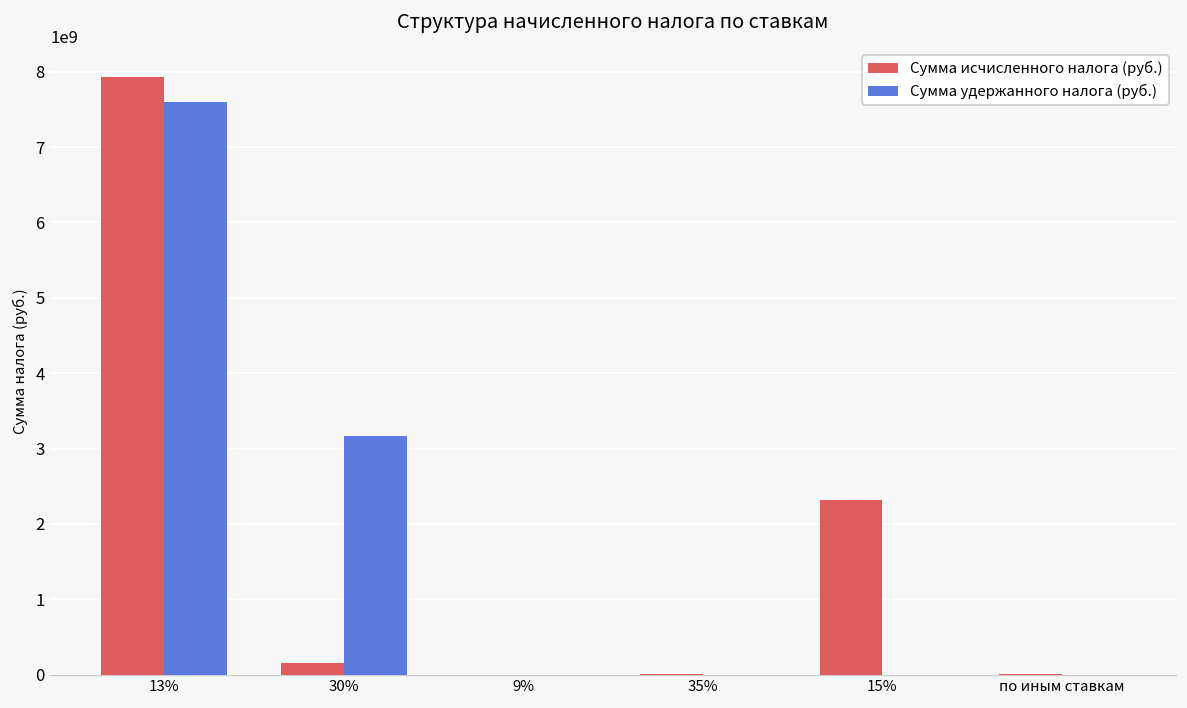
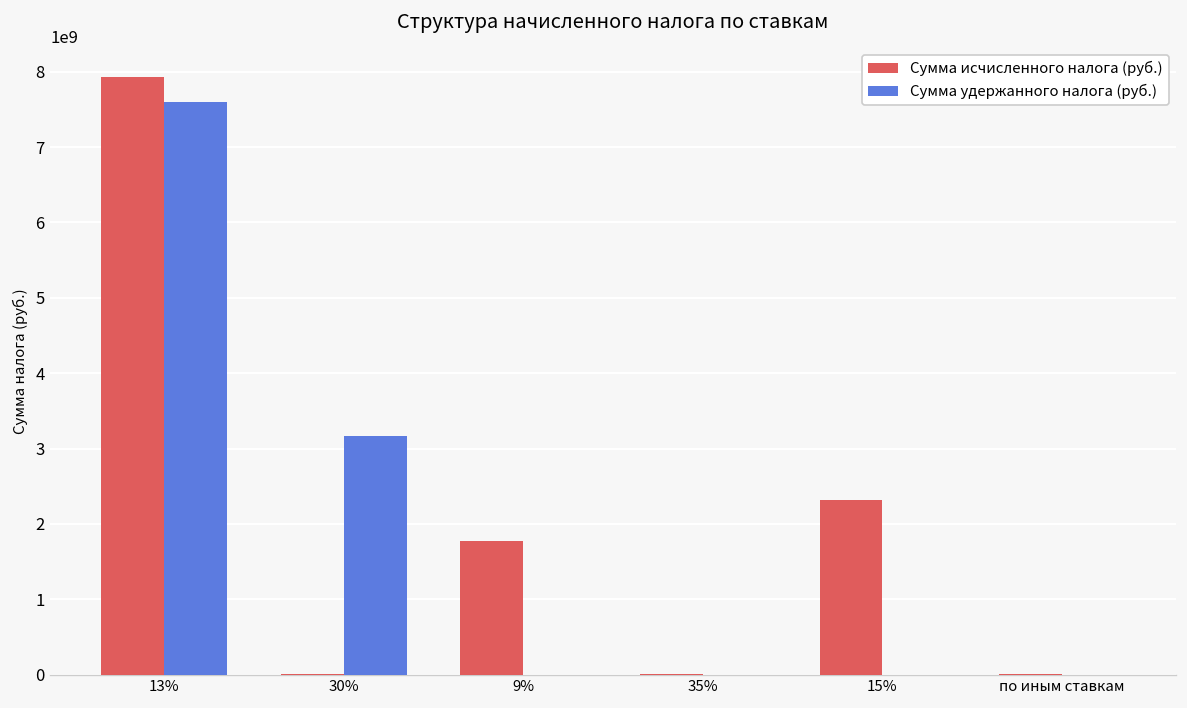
Сумма исчисленного налога (руб.), 30%: 100000000 -> 0
Сумма исчисленного налога (руб.), 9%: 0 -> 1800000000
